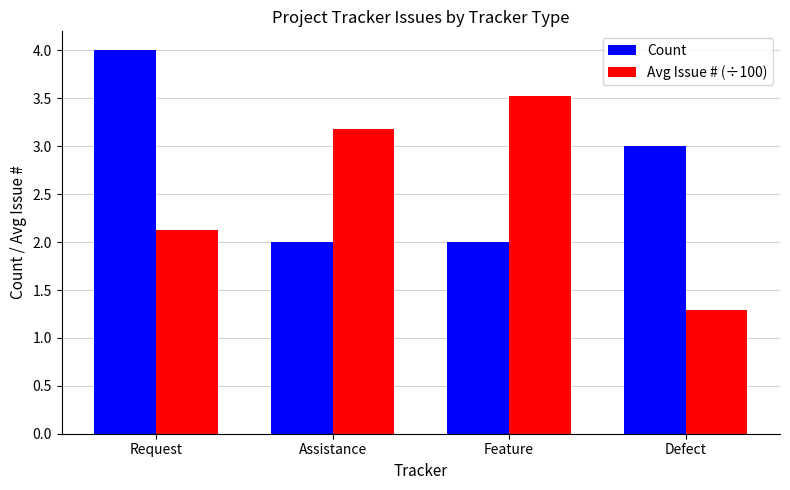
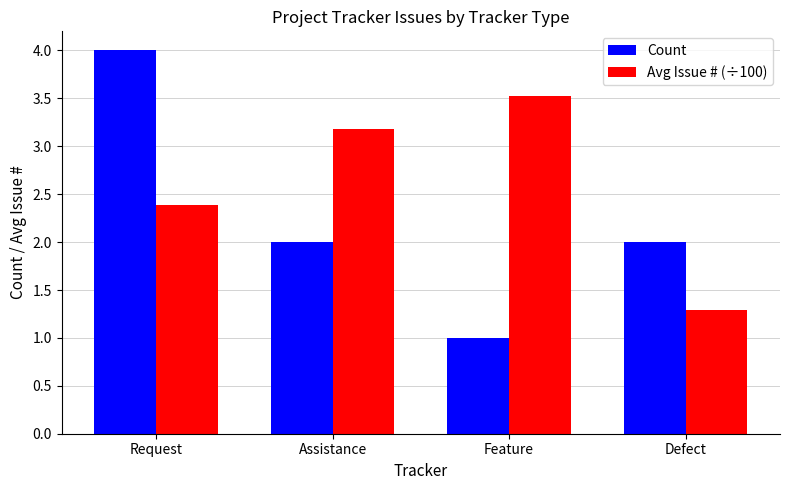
Avg Issue # (÷100), Request: 2.1 -> 2.4
Count, Feature: 2 -> 1
Count, Defect: 3 -> 2
